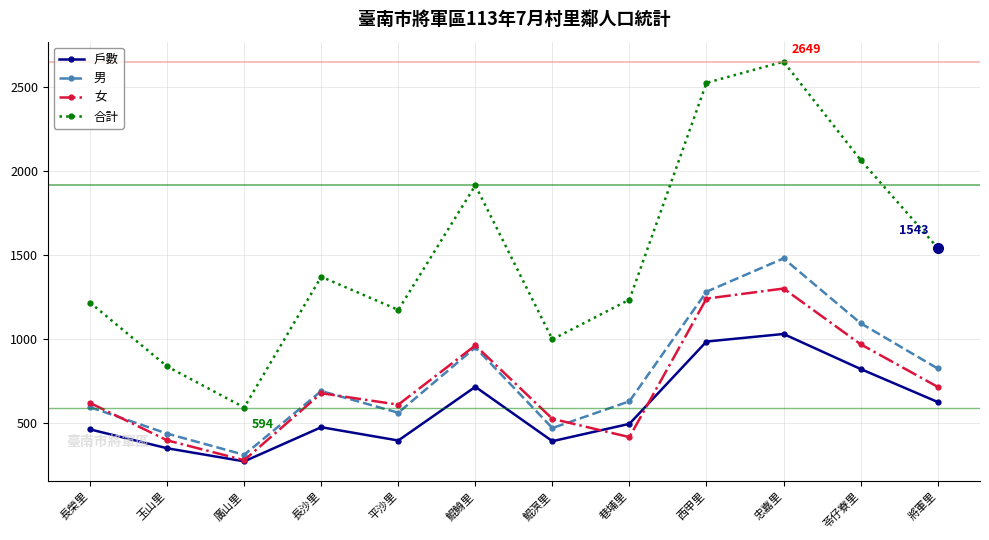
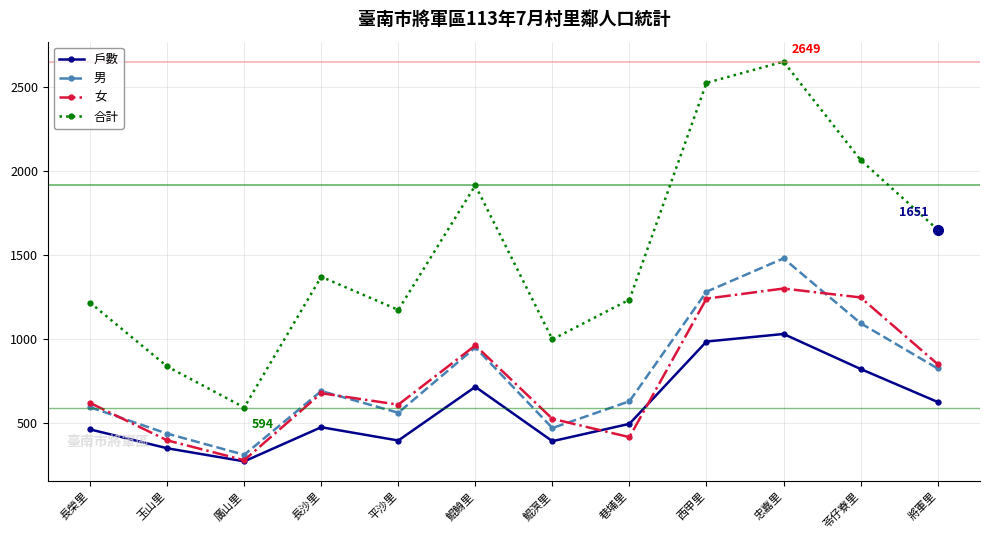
女, 苓仔寮里: 970 -> 1250
女, 將軍里: 720 -> 850
合計, 將軍里: 1543 -> 1651
